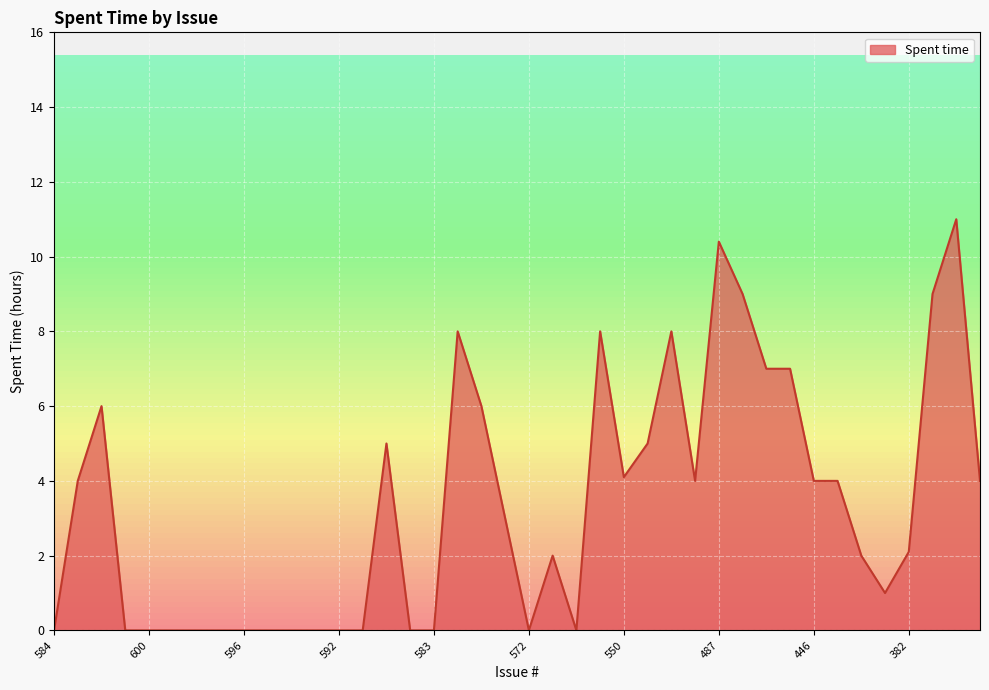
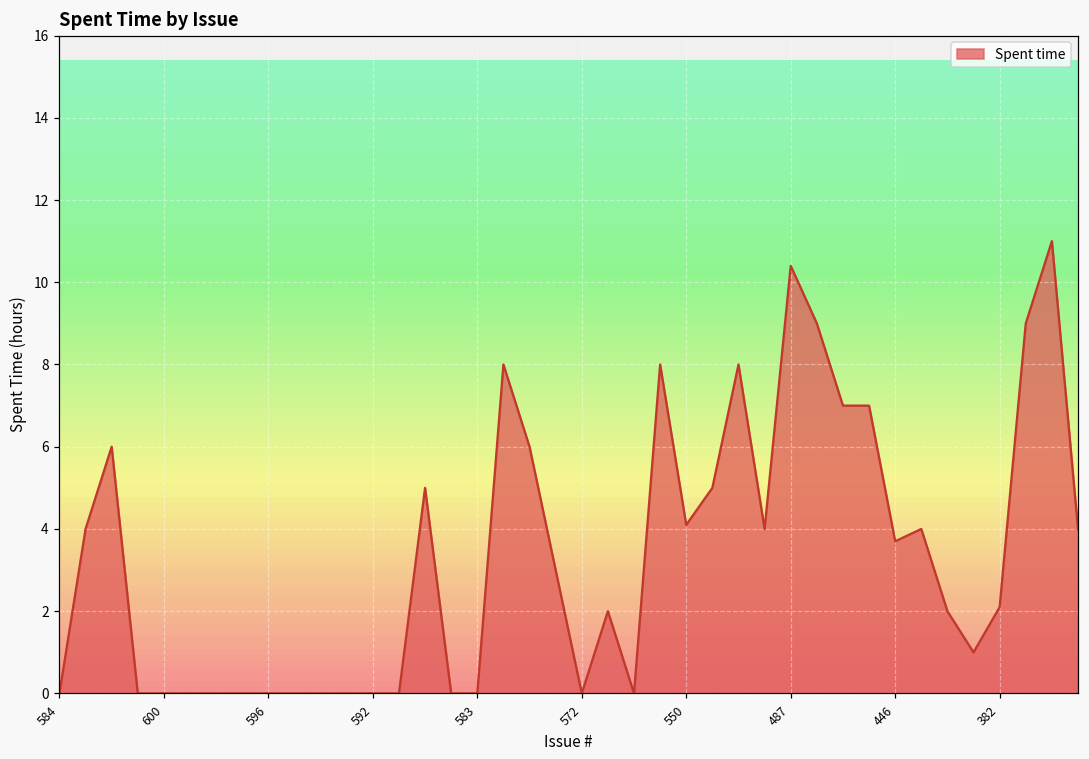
446: 4.0 -> 3.7
